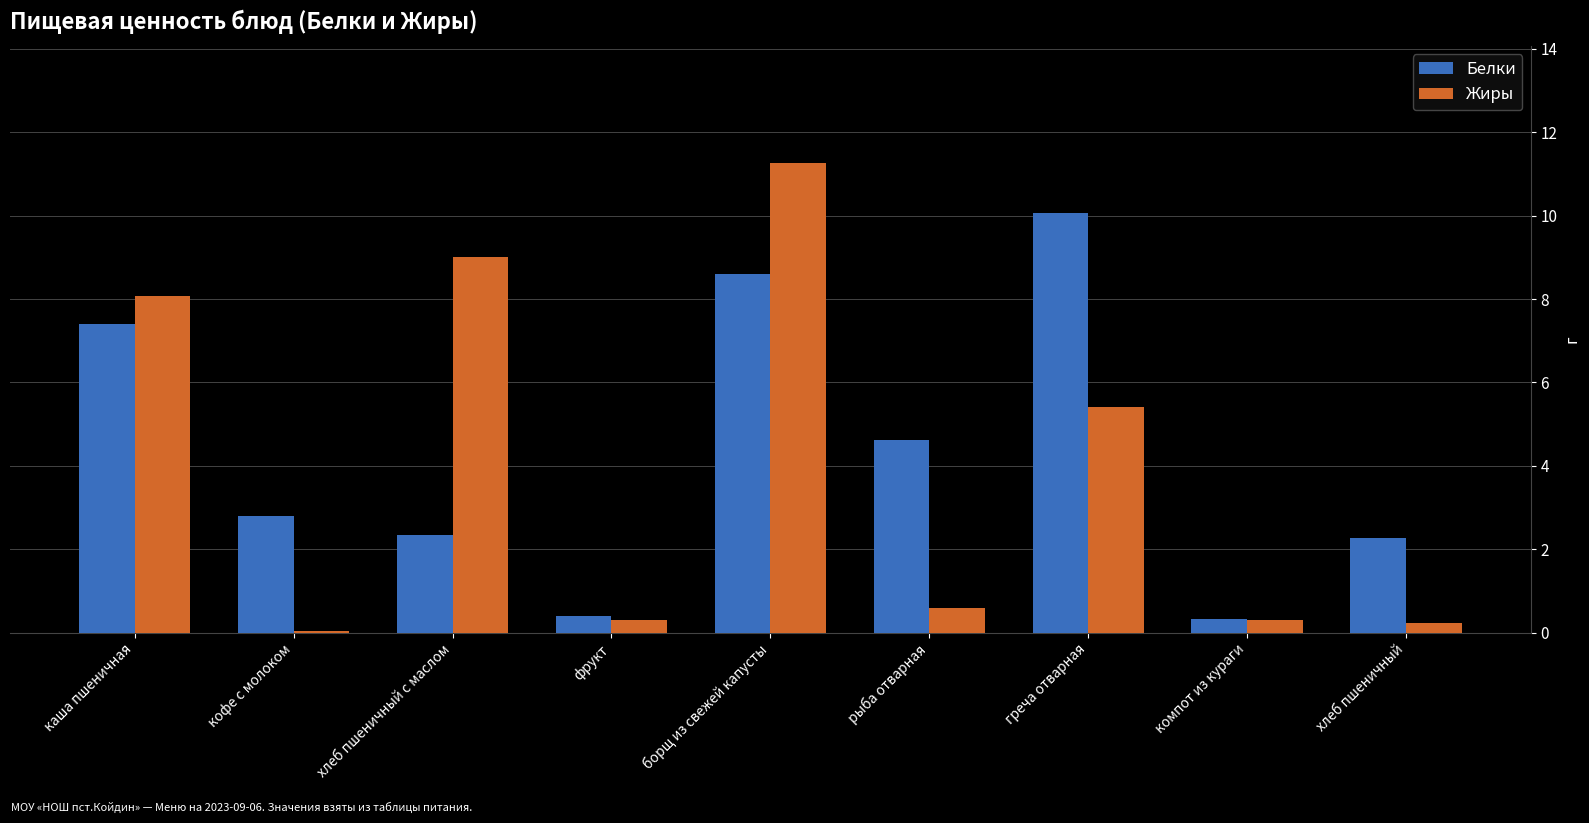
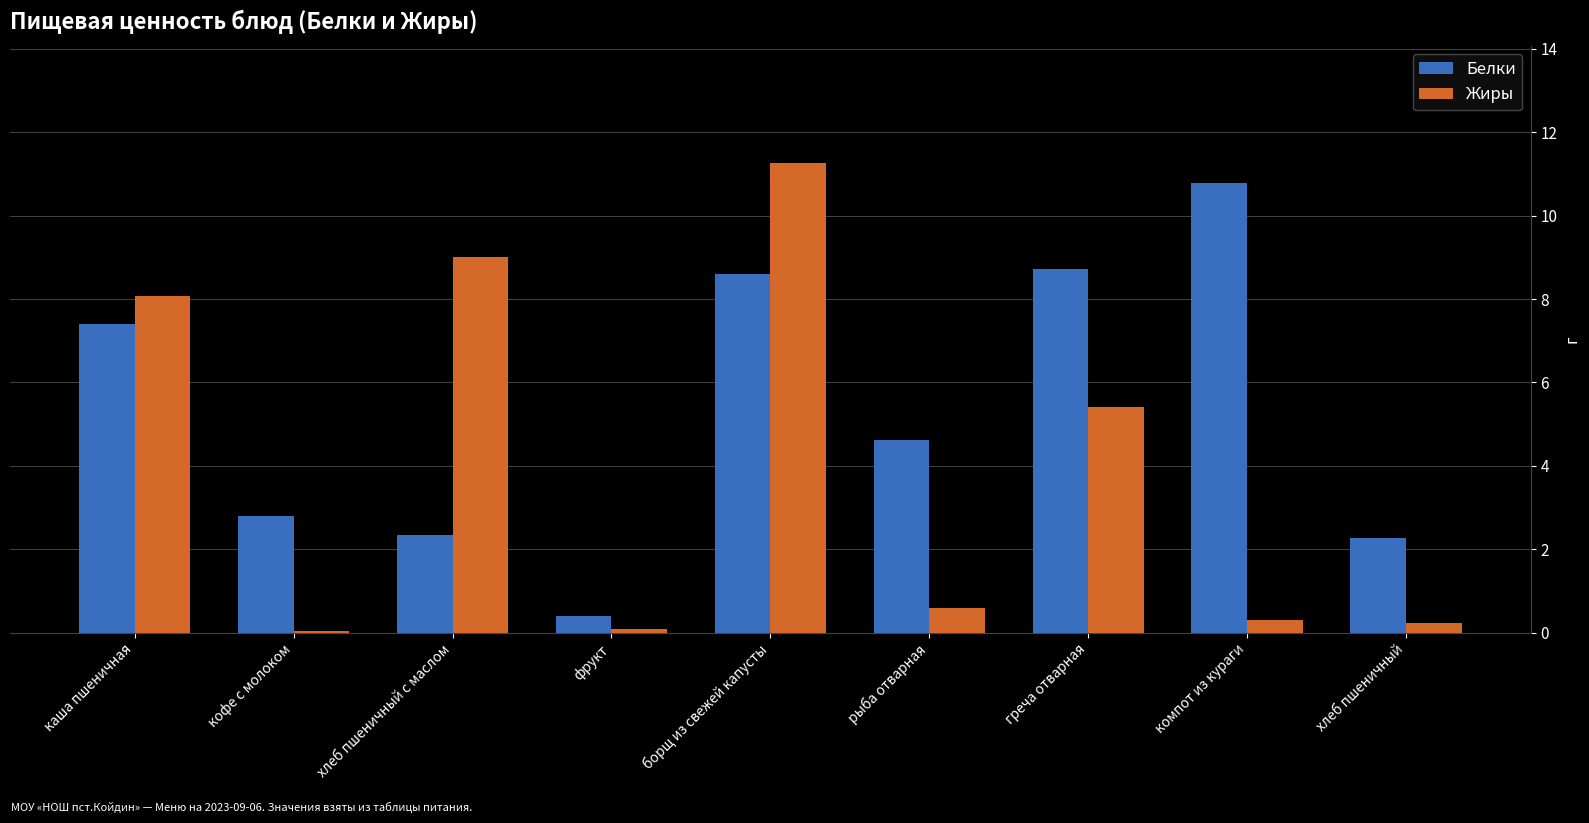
Жиры, фрукт: 0.3 -> 0.1
Белки, греча отварная: 10.1 -> 8.7
Белки, компот из кураги: 0.3 -> 10.8
